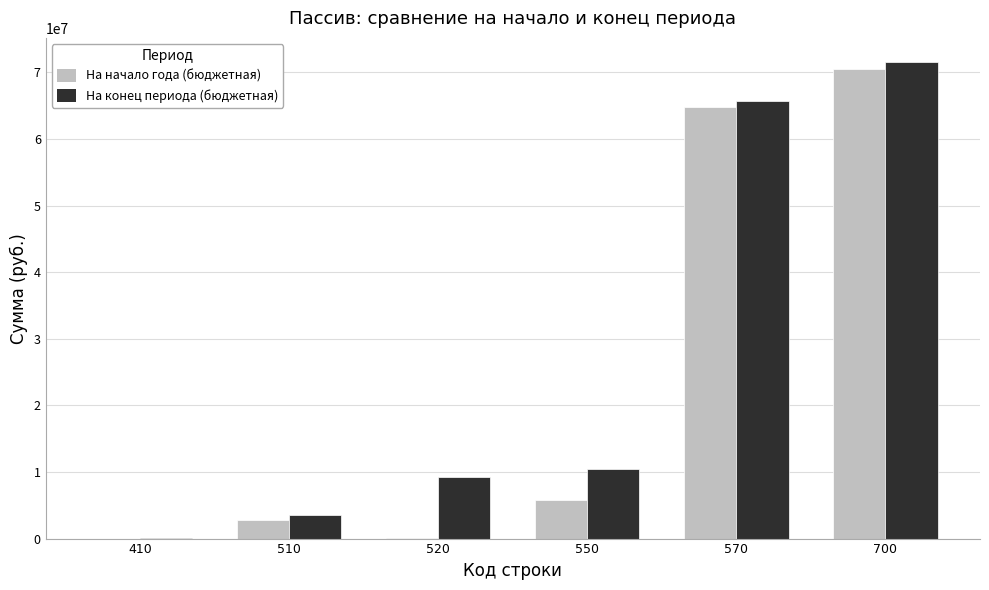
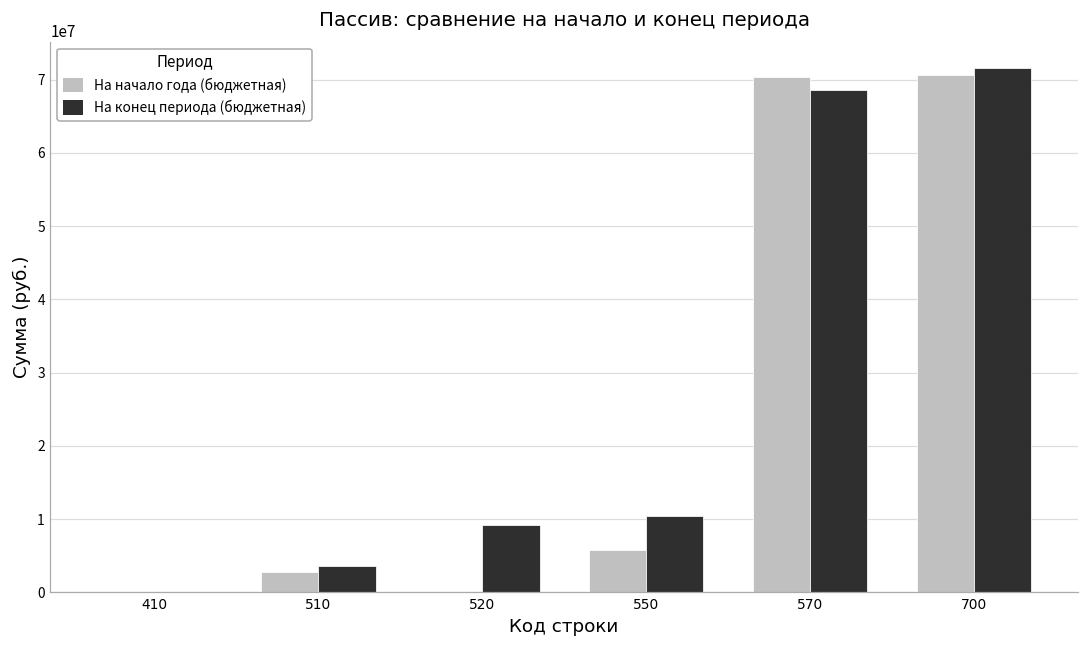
На начало года (бюджетная), 570: 65000000 -> 70000000
На конец периода (бюджетная), 570: 66000000 -> 69000000
